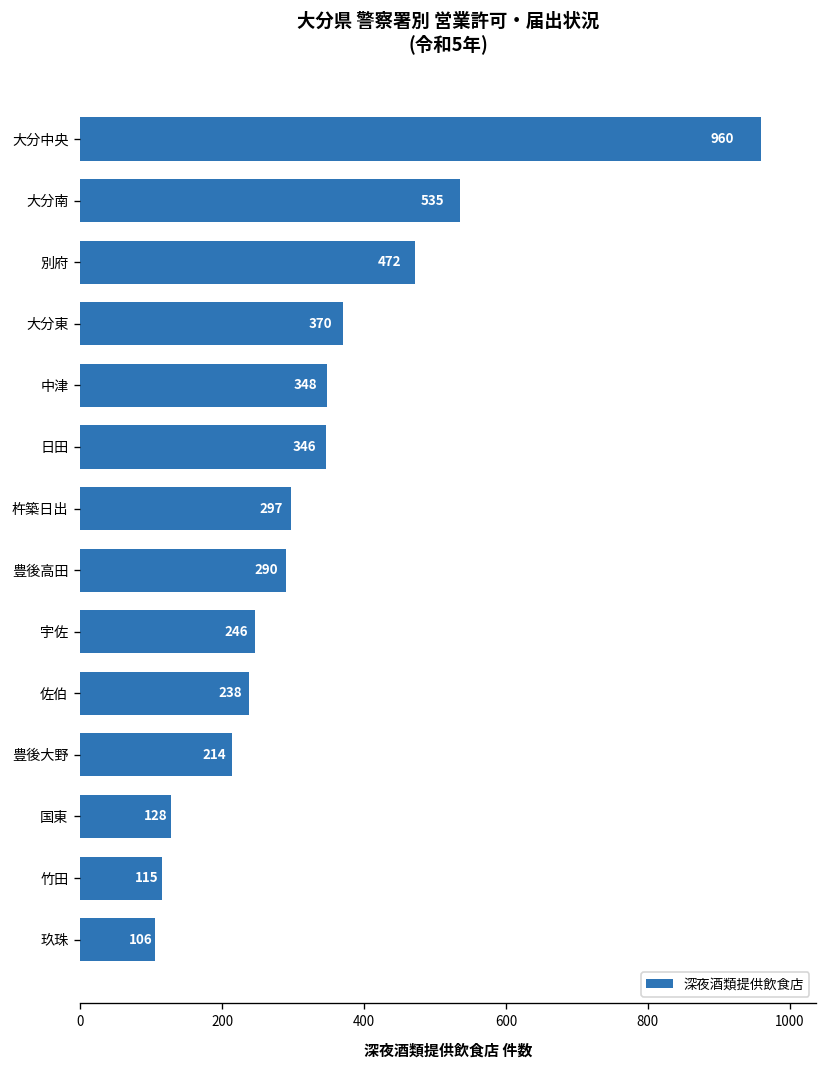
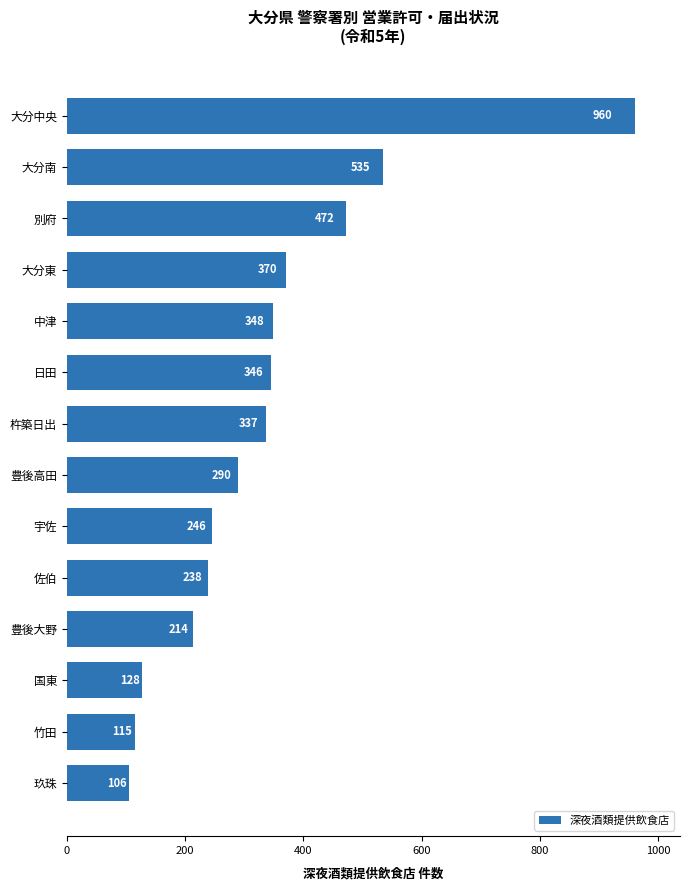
杵築日出: 297 -> 337
